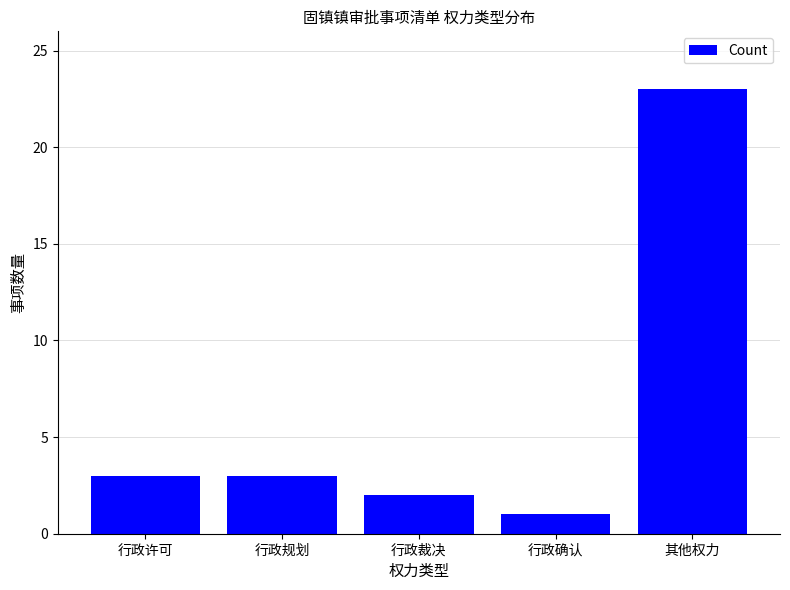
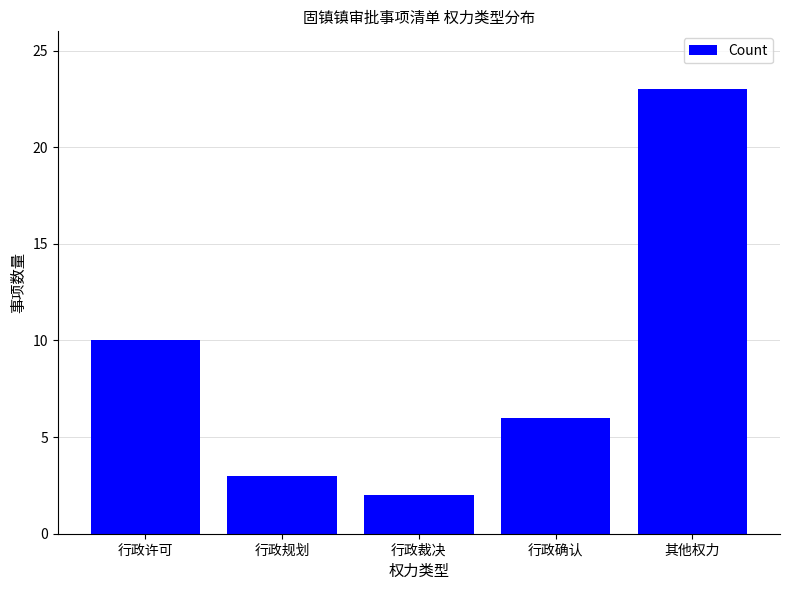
行政许可: 3 -> 10
行政确认: 1 -> 6
